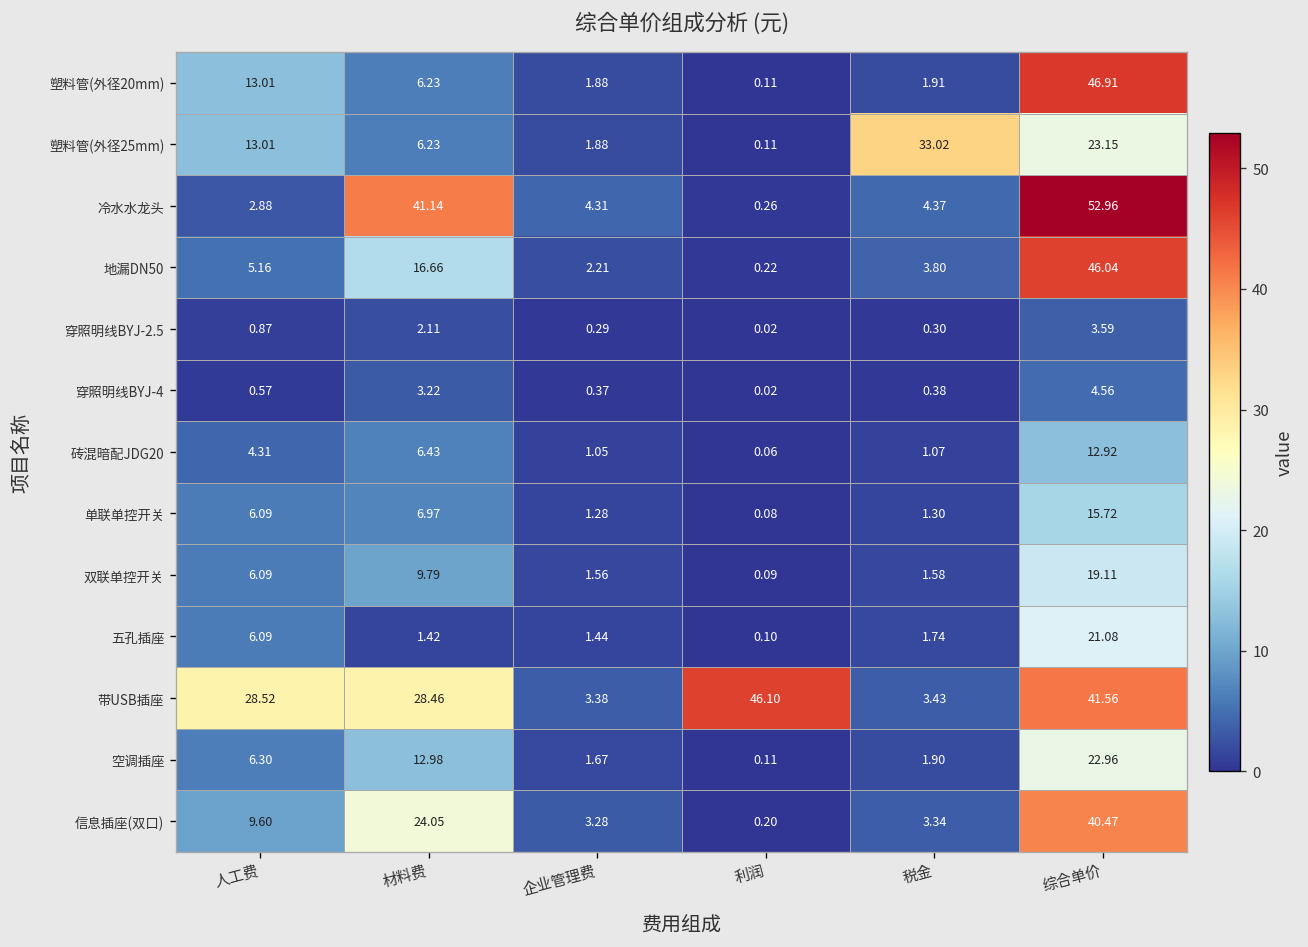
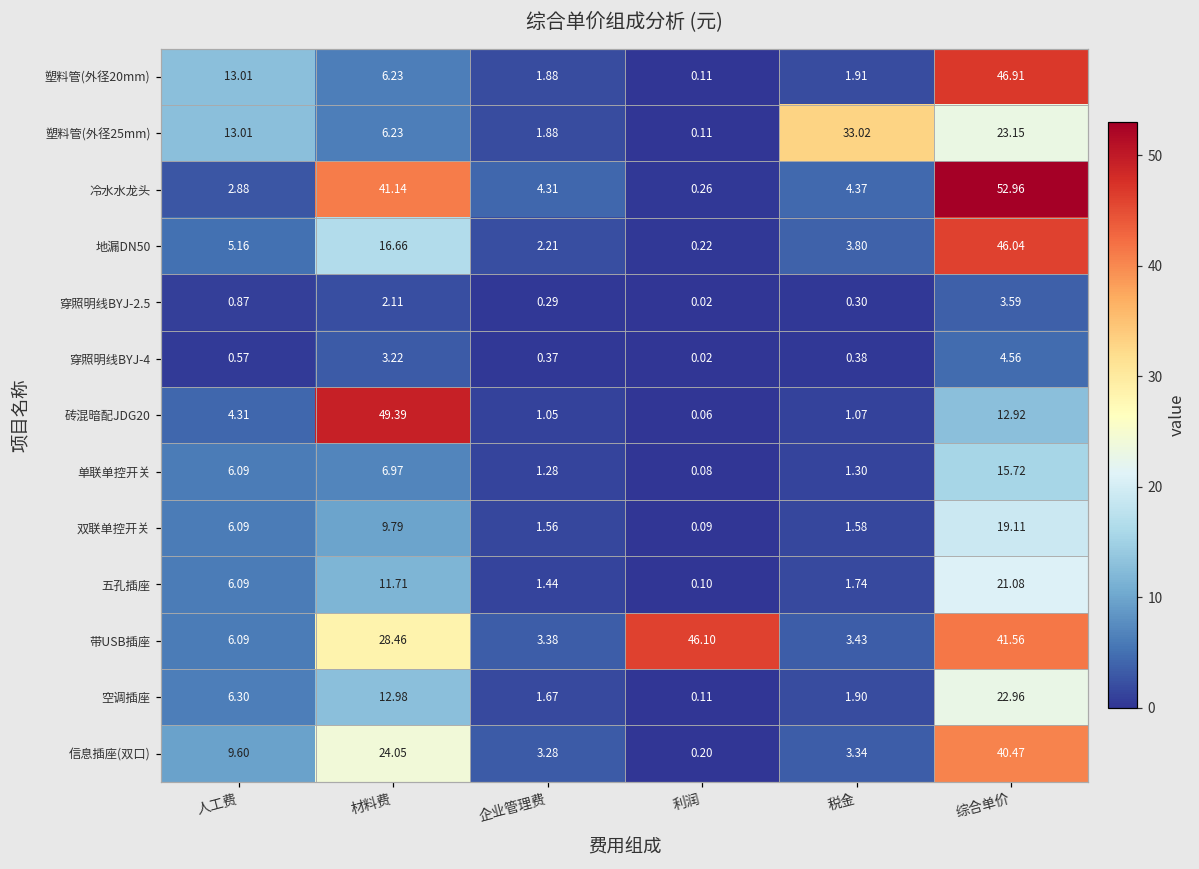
砖混暗配JDG20, 材料费: 6.43 -> 49.39
五孔插座, 材料费: 1.42 -> 11.71
带USB插座, 人工费: 28.52 -> 6.09
